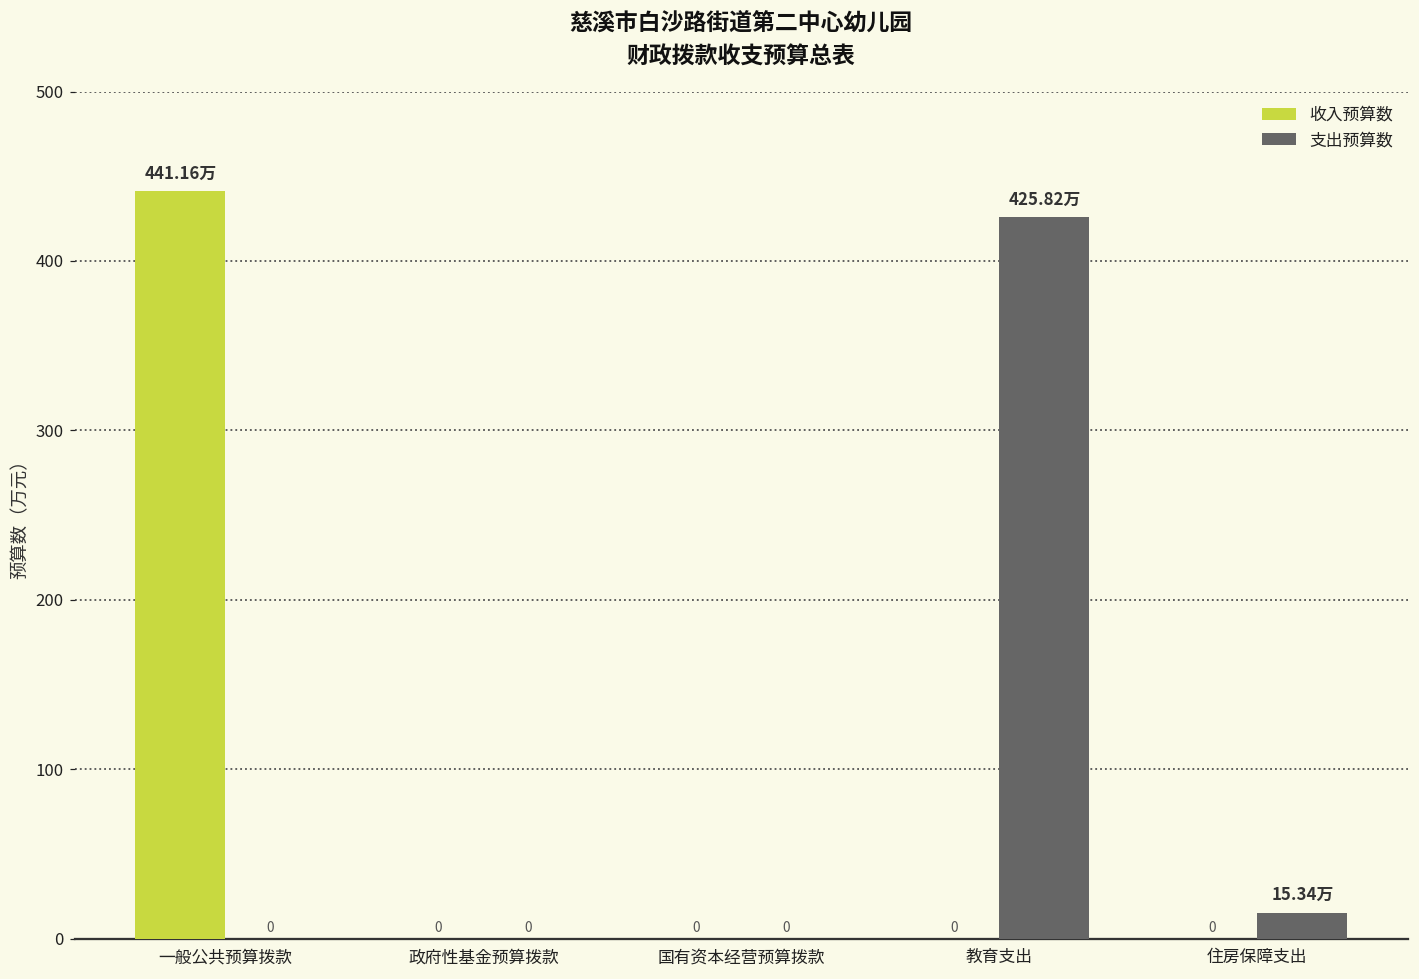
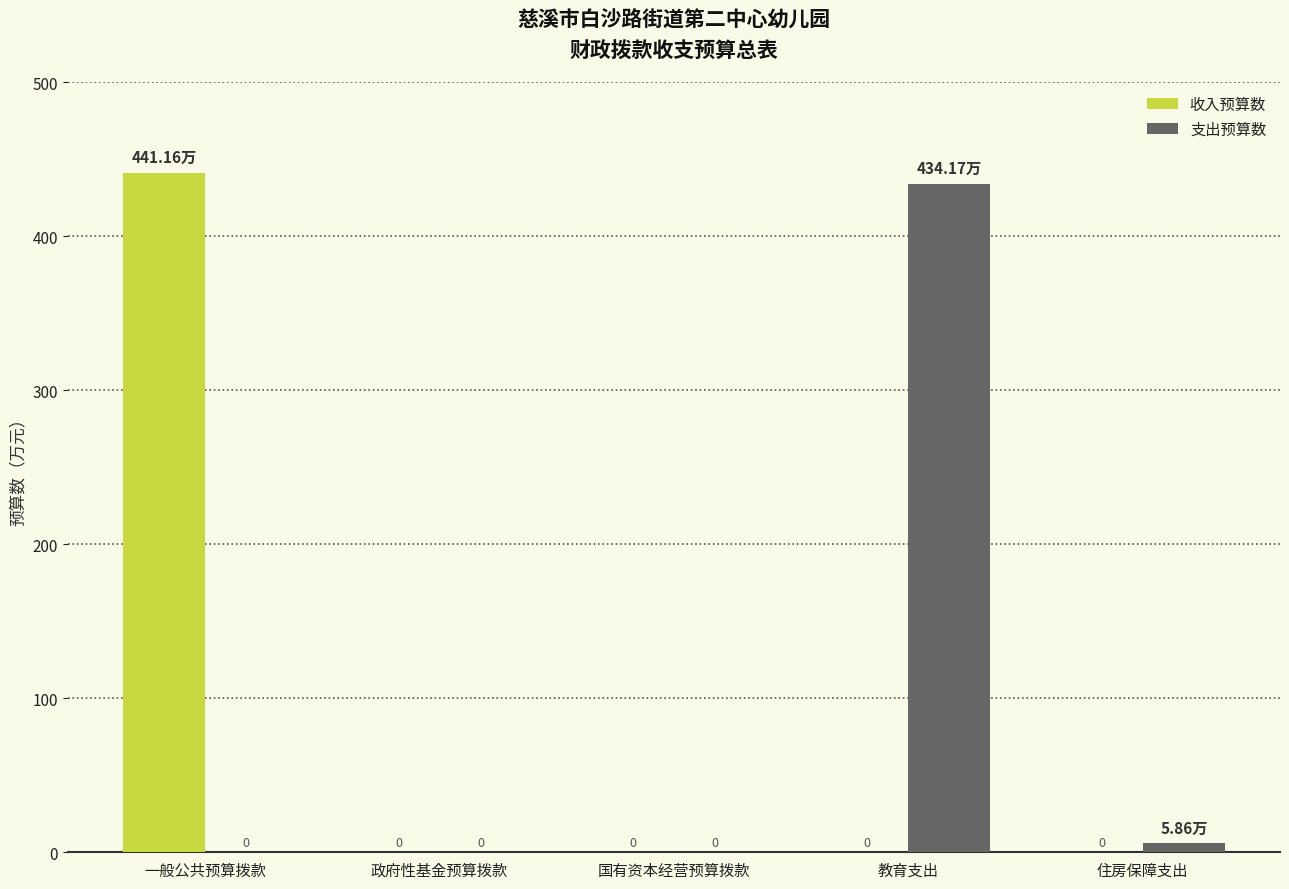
支出预算数, 教育支出: 425.82万 -> 434.17万
支出预算数, 住房保障支出: 15.34万 -> 5.86万
